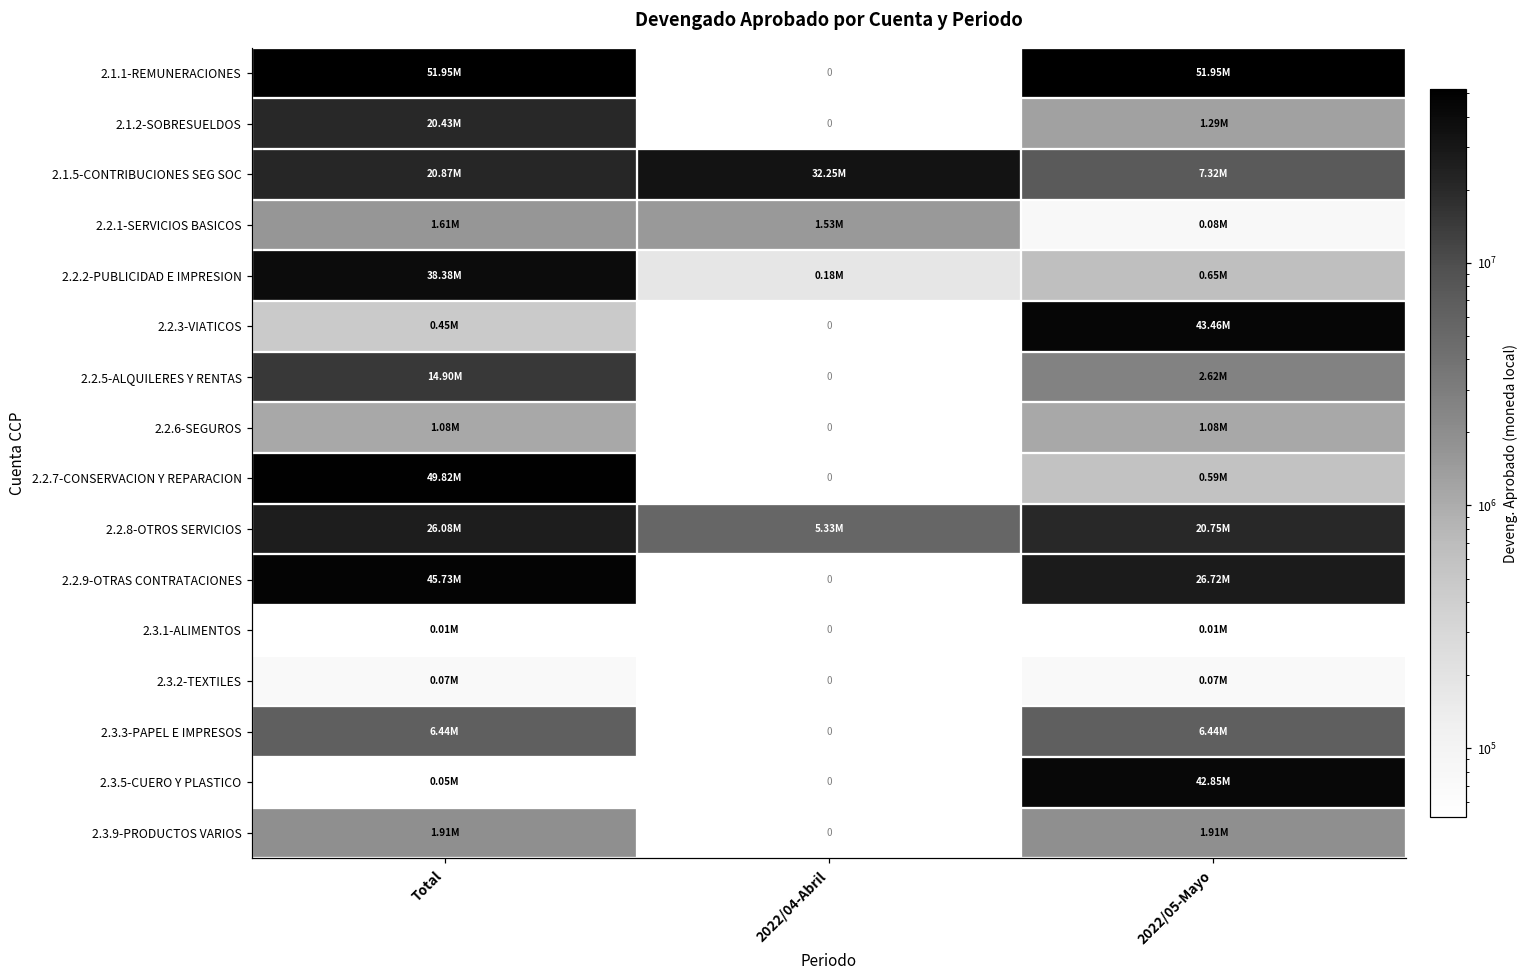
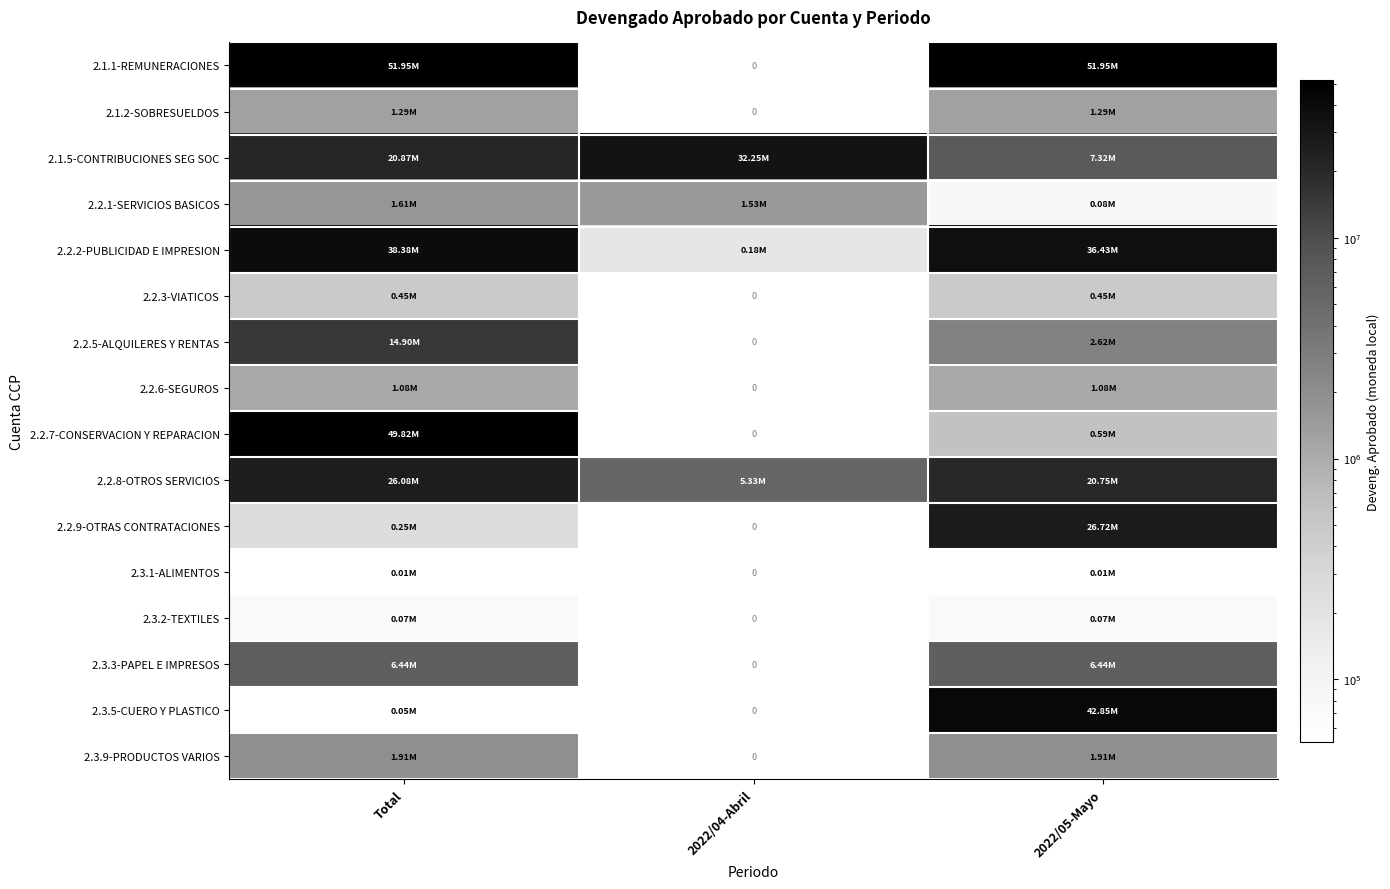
2.1.2-SOBRESUELDOS, Total: 20.43M -> 1.29M
2.2.2-PUBLICIDAD E IMPRESION, 2022/05-Mayo: 0.65M -> 36.43M
2.2.3-VIATICOS, 2022/05-Mayo: 43.46M -> 0.45M
2.2.9-OTRAS CONTRATACIONES, Total: 45.73M -> 0.25M
